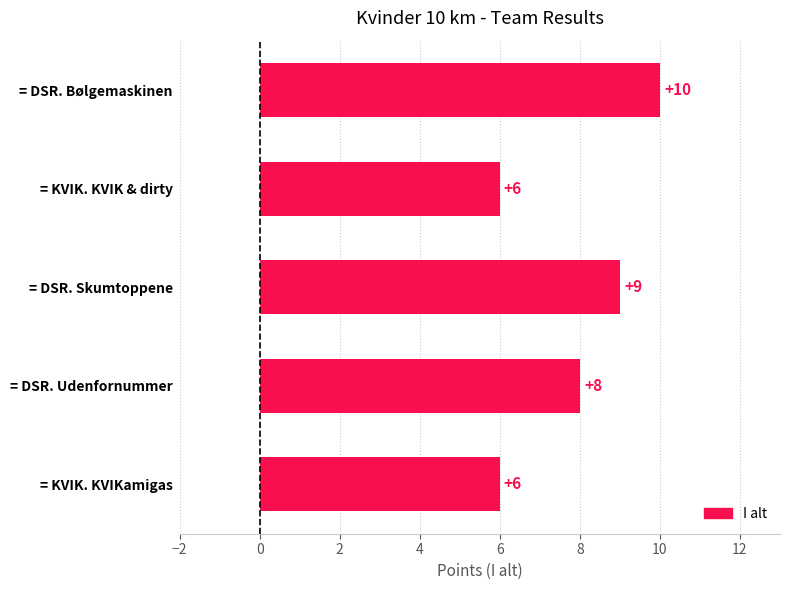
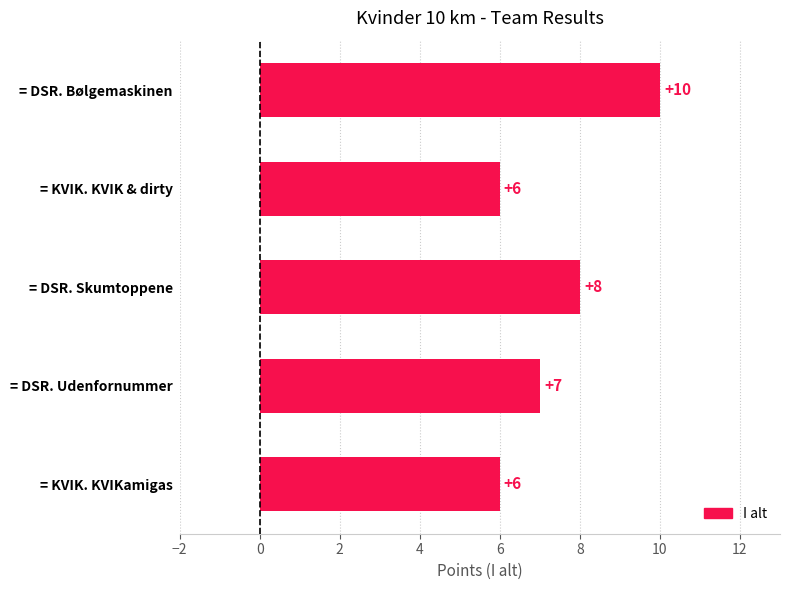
= DSR. Skumtoppene: +9 -> +8
= DSR. Udenfornummer: +8 -> +7
